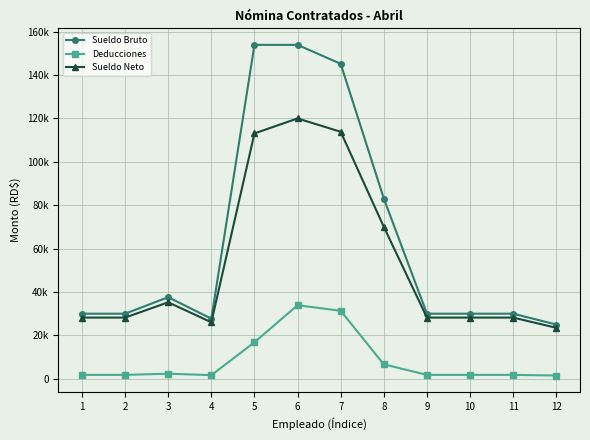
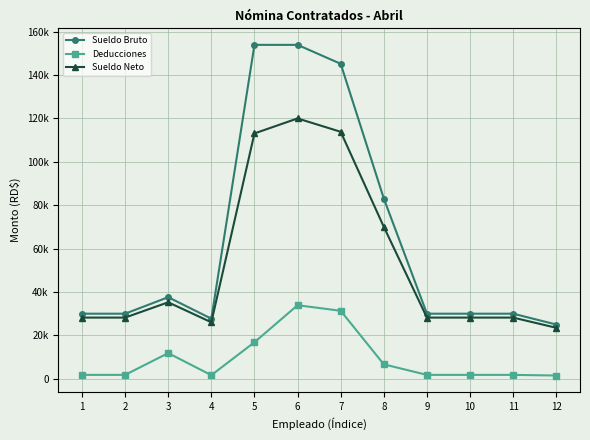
Deducciones, 3: 2000 -> 12000
